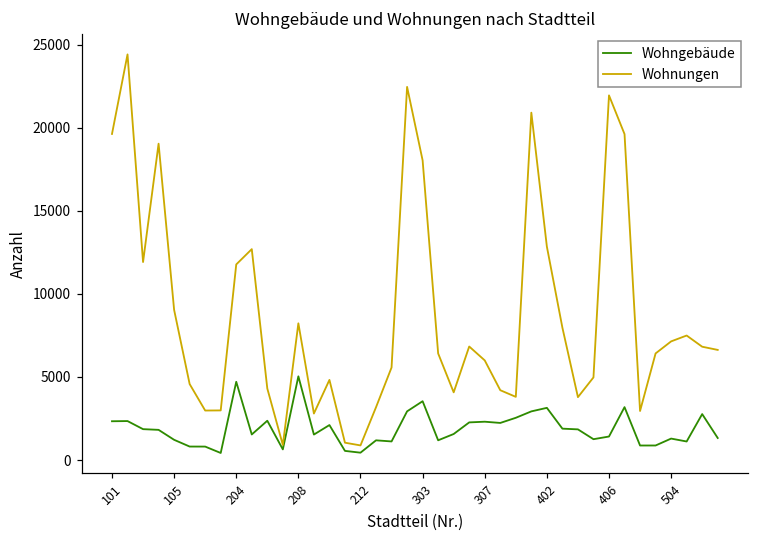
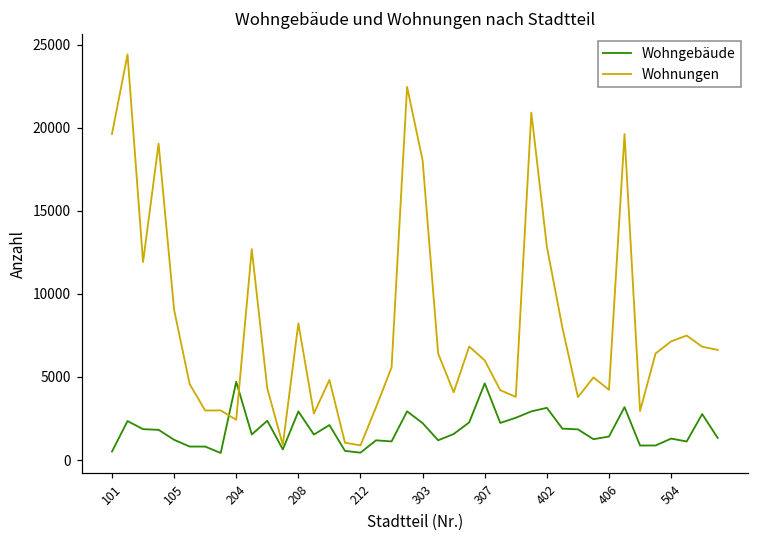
Wohngebäude, 101: 2300 -> 500
Wohnungen, 204: 11800 -> 2400
Wohngebäude, 208: 5000 -> 2900
Wohngebäude, 303: 3500 -> 2200
Wohngebäude, 307: 2300 -> 4600
Wohnungen, 406: 22000 -> 4200
